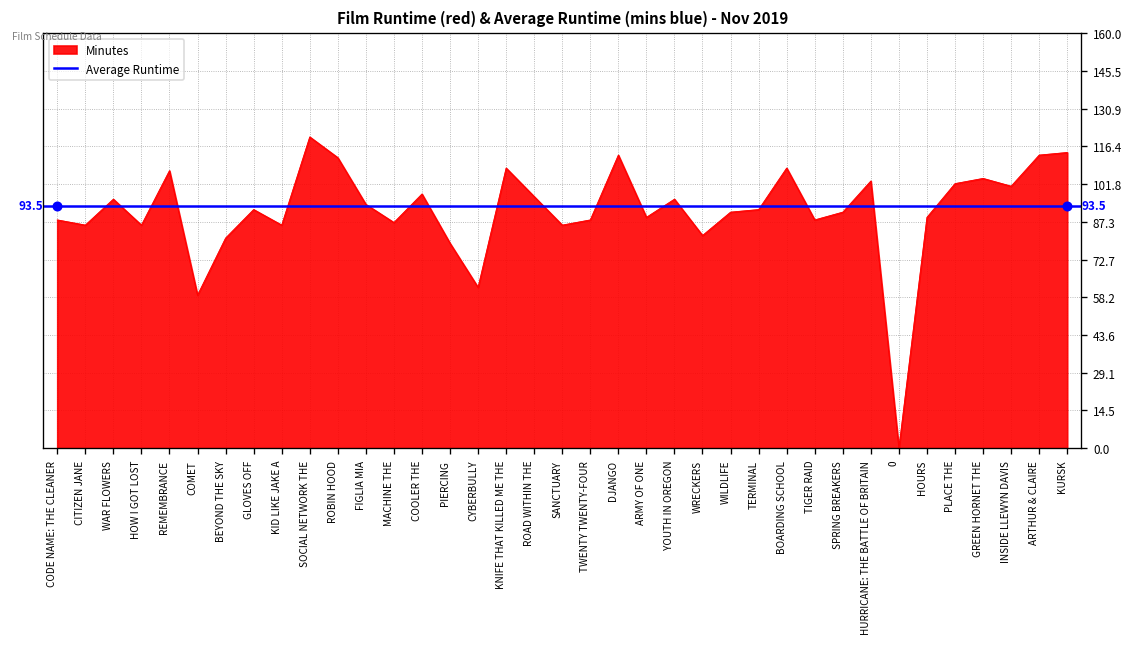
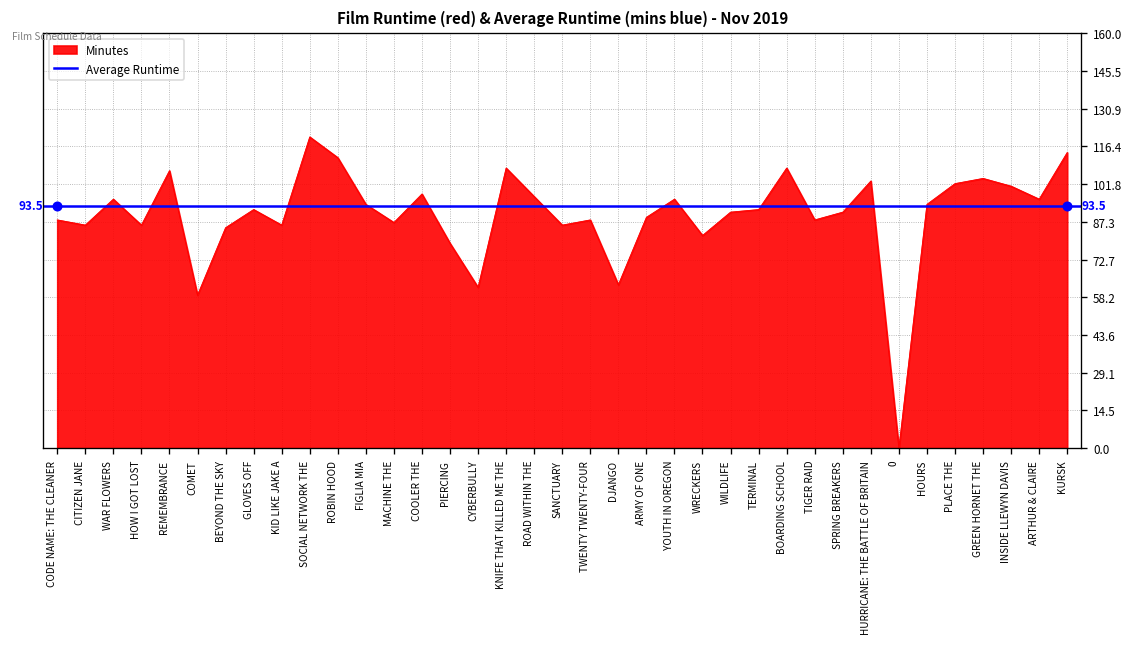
Minutes, BEYOND THE SKY: 81 -> 85
Minutes, DJANGO: 113 -> 63
Minutes, HOURS: 89 -> 94
Minutes, ARTHUR & CLAIRE: 113 -> 96
